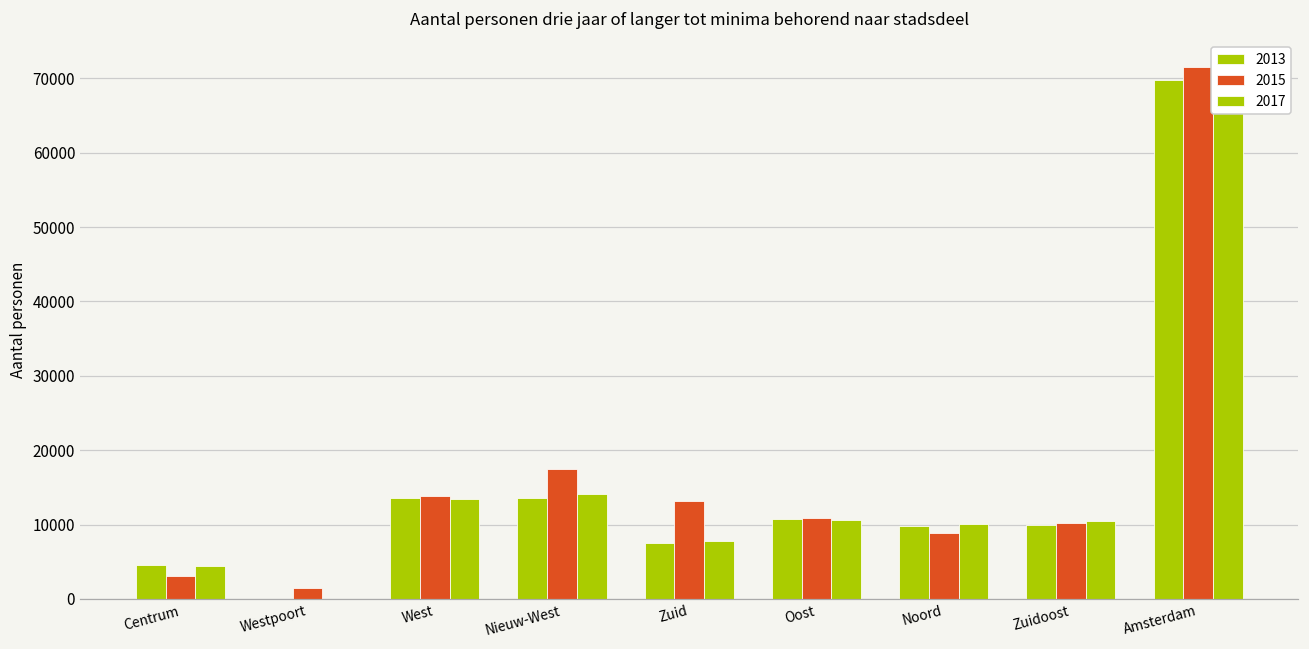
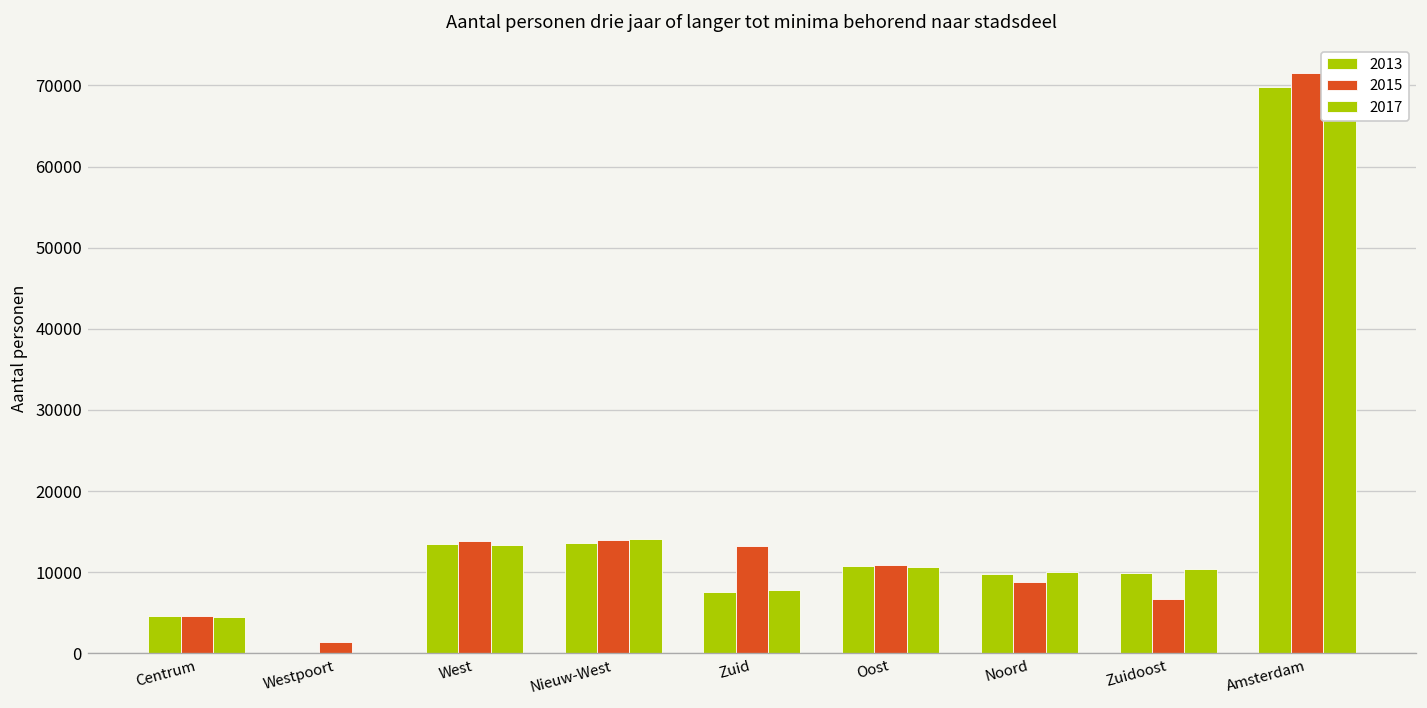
2015, Centrum: 3000 -> 5000
2015, Nieuw-West: 18000 -> 14000
2015, Zuidoost: 10000 -> 7000
